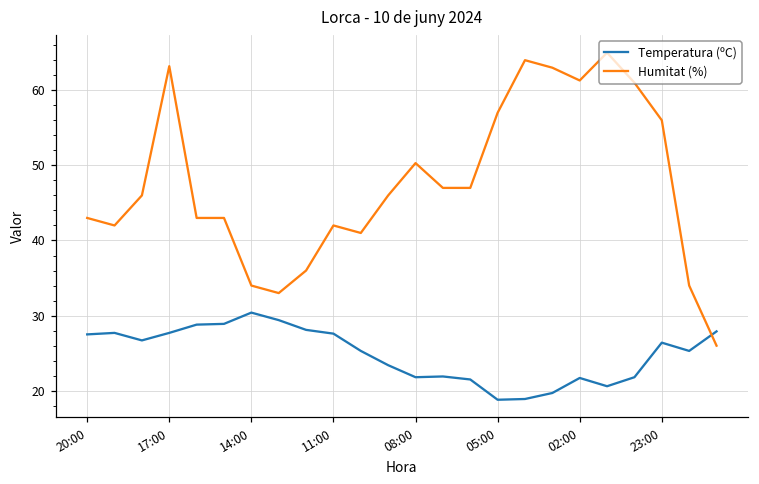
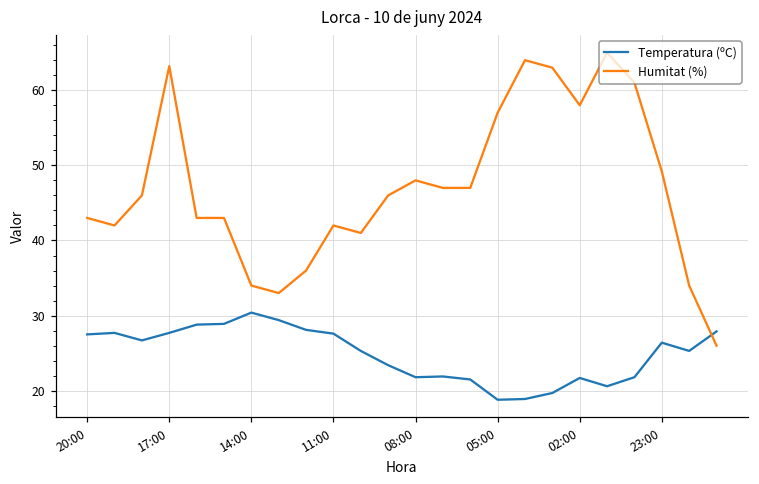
Humitat (%), 08:00: 50 -> 48
Humitat (%), 02:00: 61 -> 58
Humitat (%), 23:00: 56 -> 49
